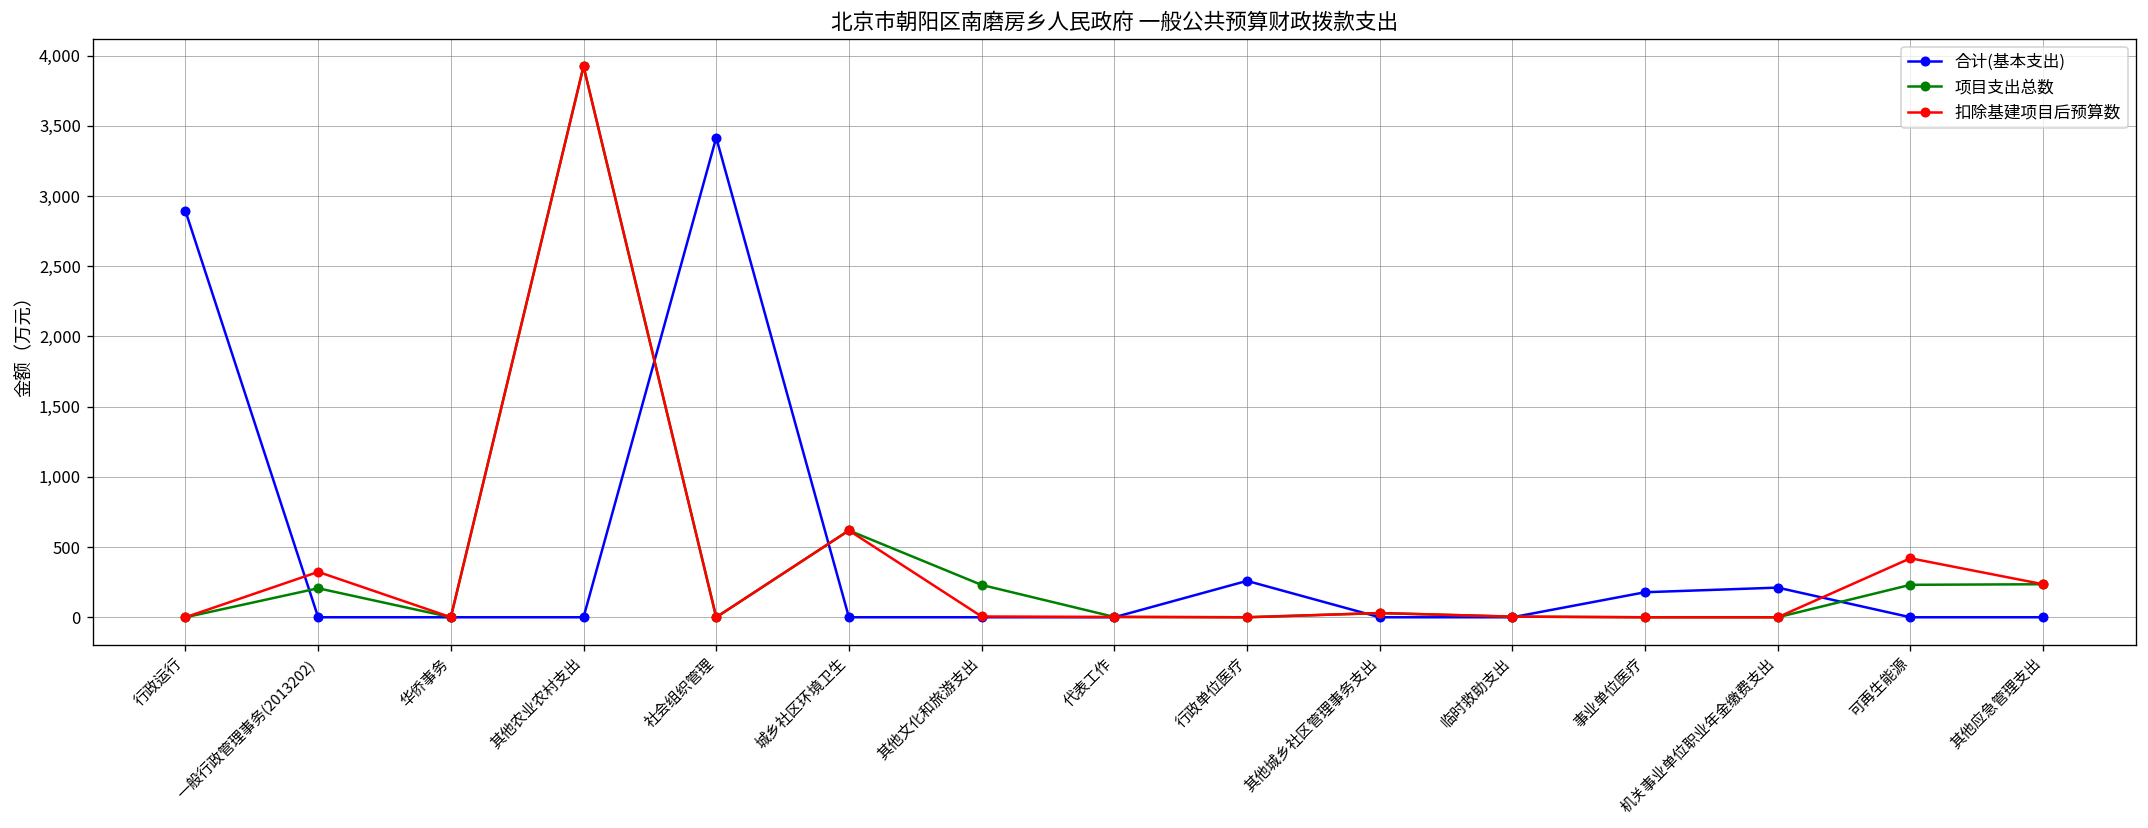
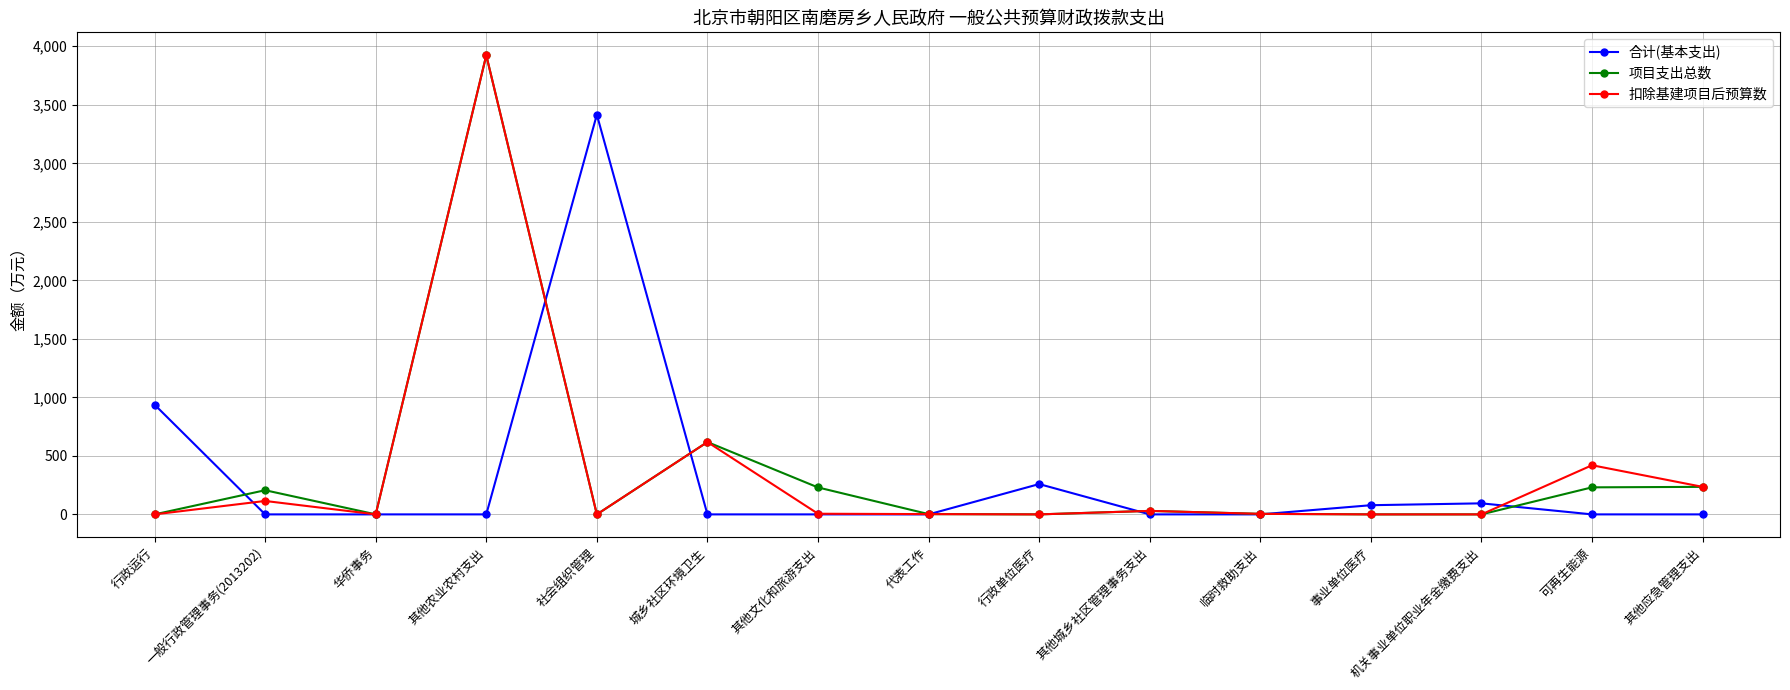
合计(基本支出), 行政运行: 2,890 -> 940
扣除基建项目后预算数, 一般行政管理事务(2013202): 320 -> 110
合计(基本支出), 事业单位医疗: 180 -> 80
合计(基本支出), 机关事业单位职业年金缴费支出: 210 -> 90
